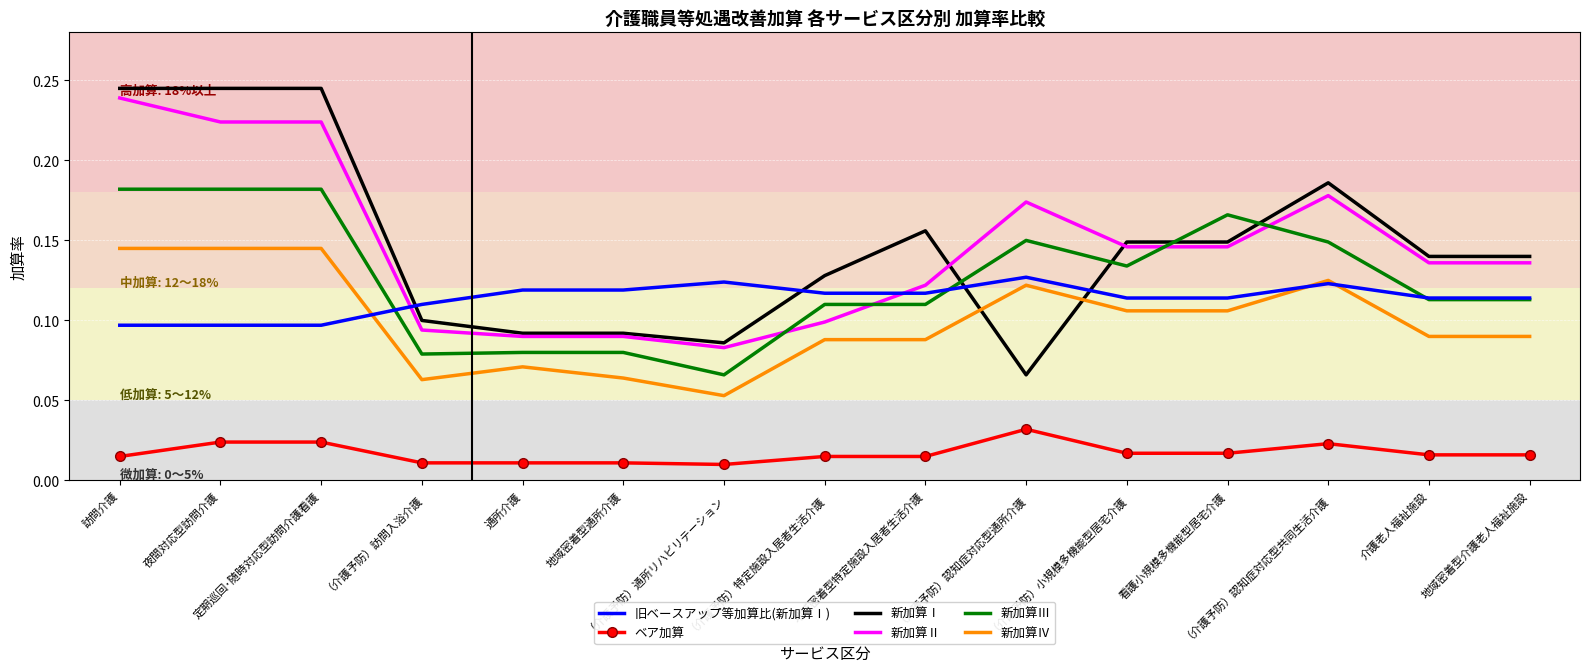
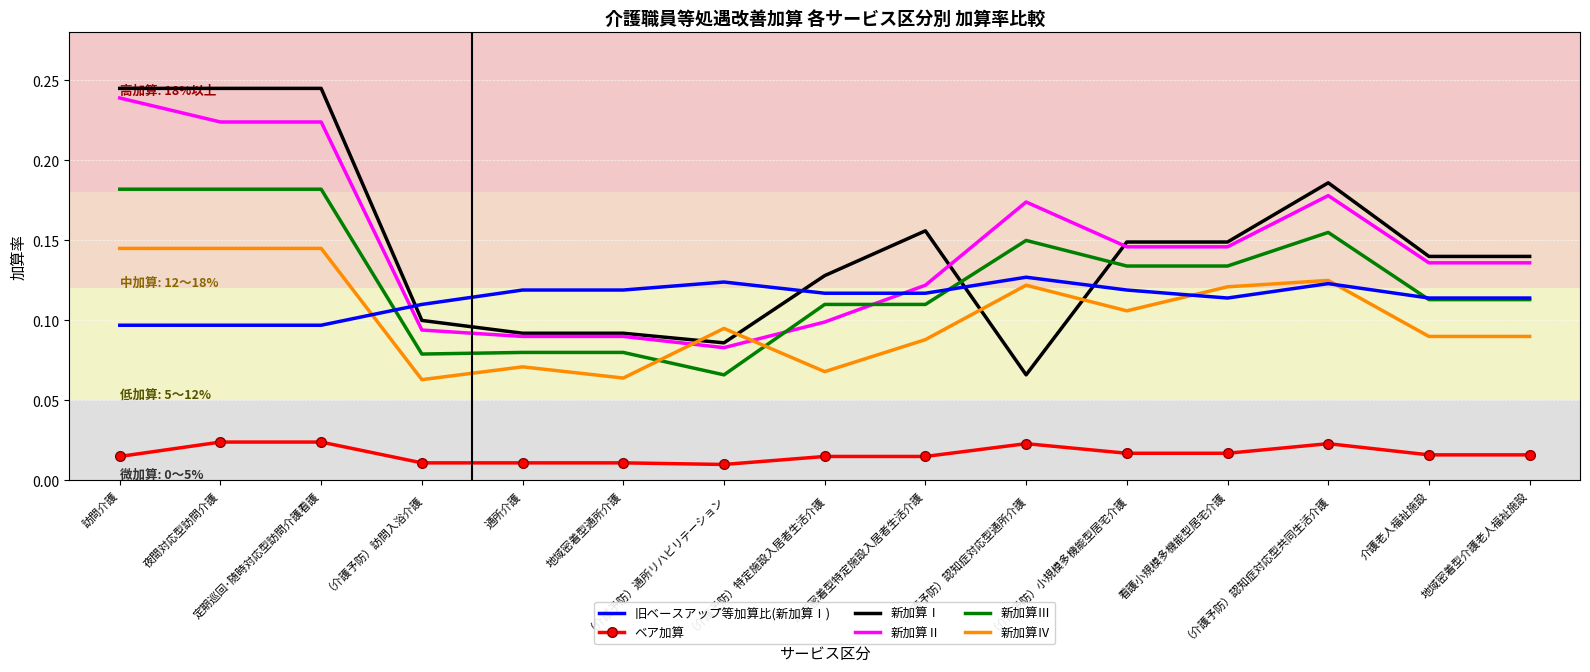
新加算Ⅳ, （介護予防）通所リハビリテーション: 0.053 -> 0.095
新加算Ⅳ, （介護予防）特定施設入居者生活介護: 0.088 -> 0.068
ベア加算, （介護予防）認知症対応型通所介護: 0.032 -> 0.023
旧ベースアップ等加算比(新加算Ⅰ), （介護予防）小規模多機能型居宅介護: 0.114 -> 0.119
新加算Ⅲ, 看護小規模多機能型居宅介護: 0.166 -> 0.134
新加算Ⅳ, 看護小規模多機能型居宅介護: 0.106 -> 0.121
新加算Ⅲ, （介護予防）認知症対応型共同生活介護: 0.149 -> 0.155
